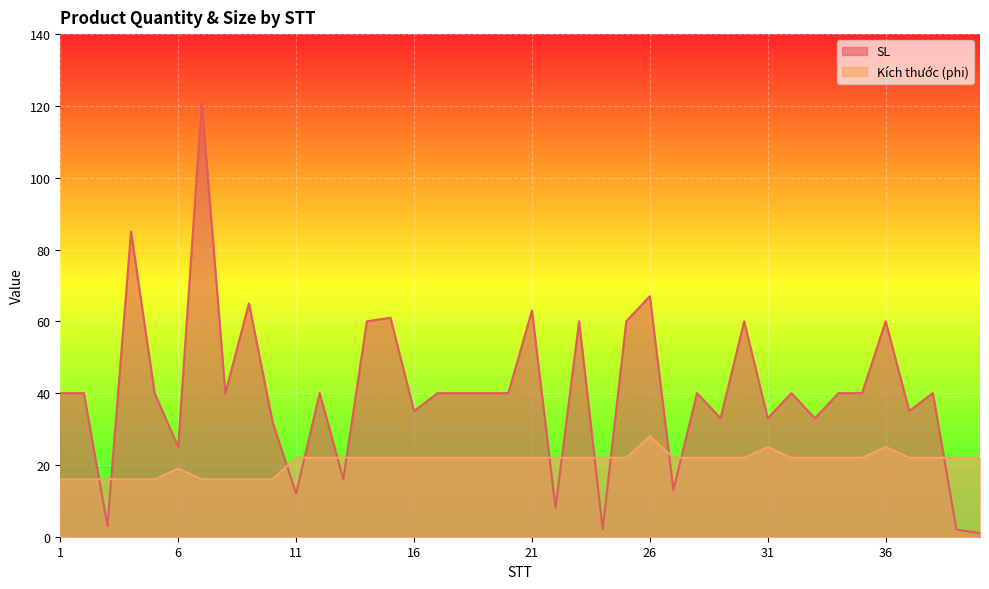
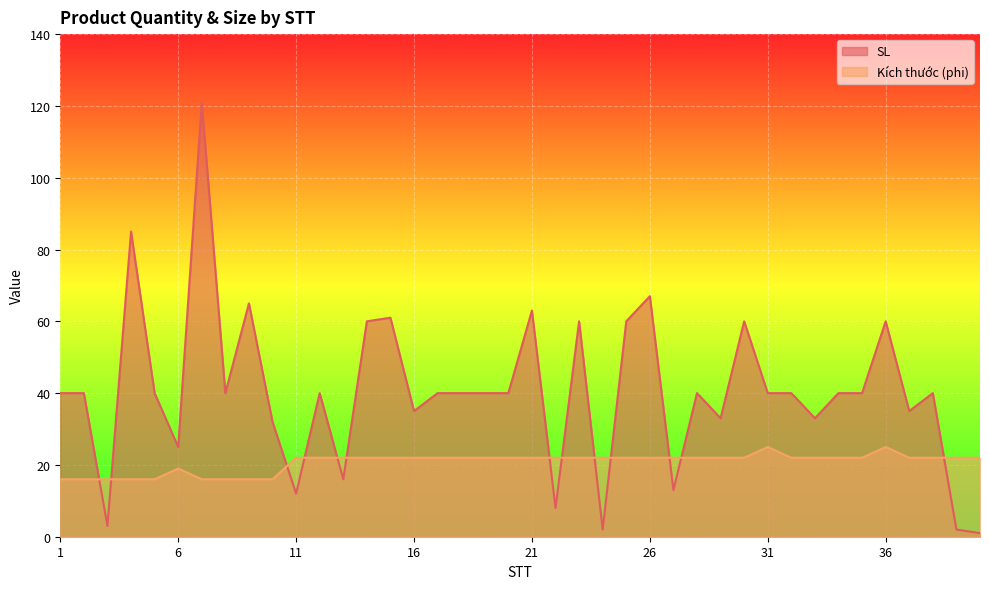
Kích thước (phi), 26: 28 -> 22
SL, 31: 33 -> 40
